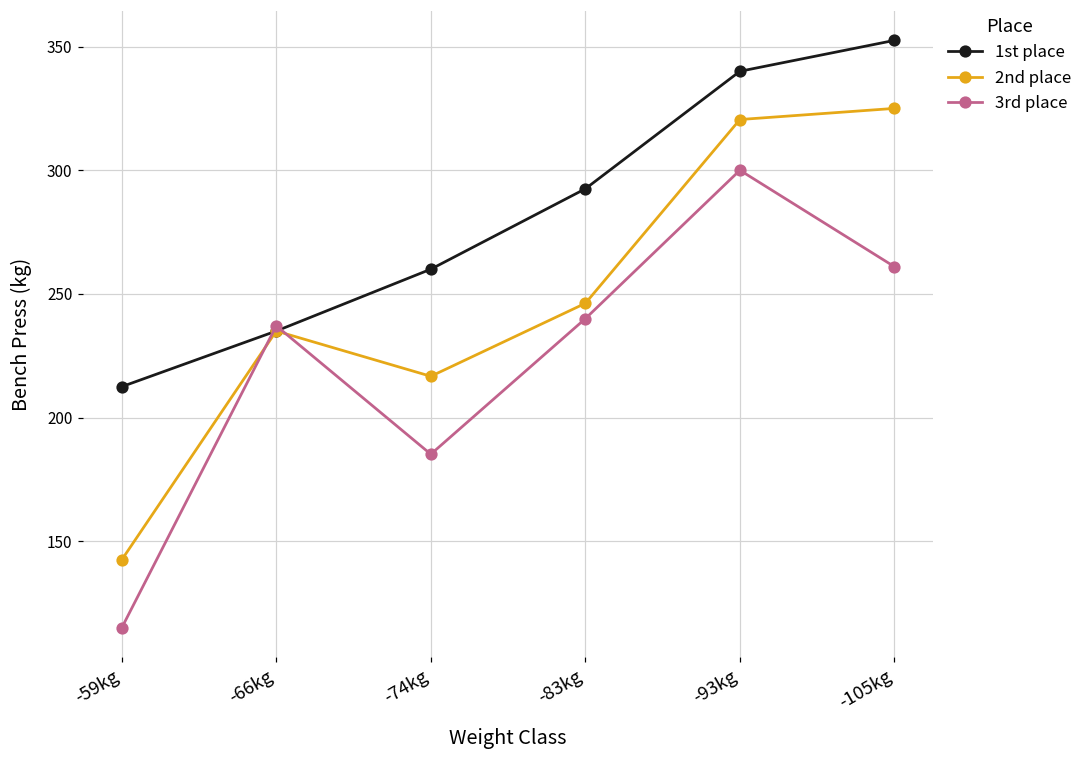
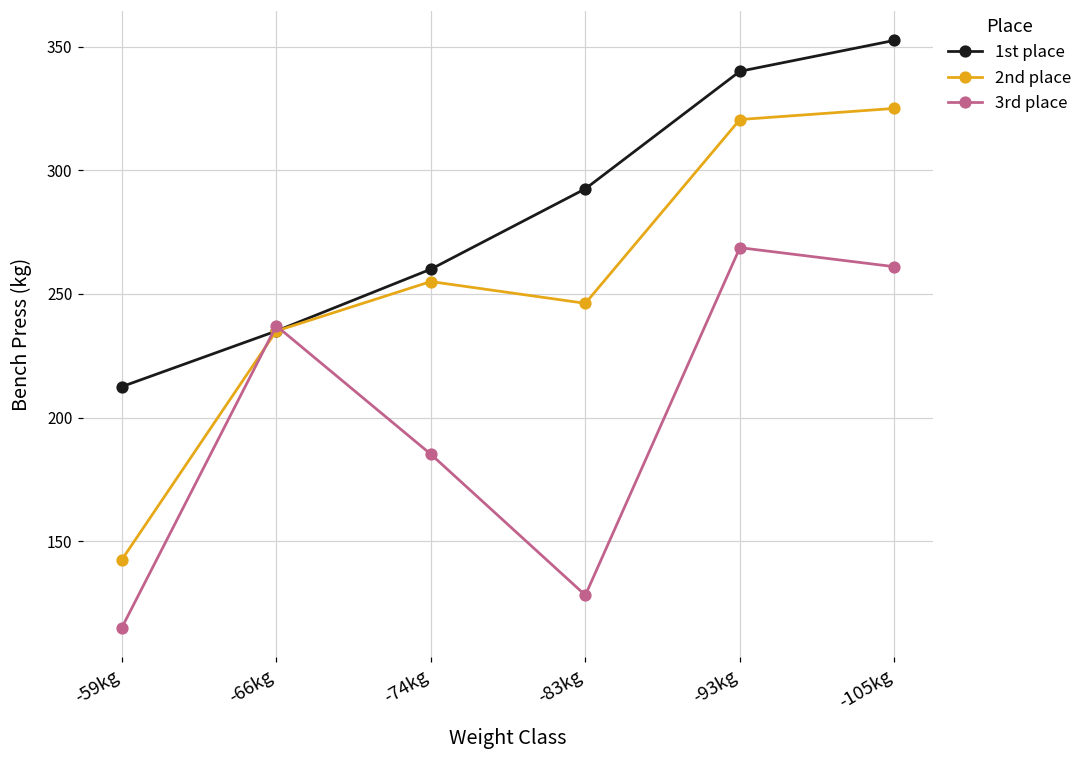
2nd place, -74kg: 217 -> 255
3rd place, -83kg: 240 -> 128
3rd place, -93kg: 300 -> 269
